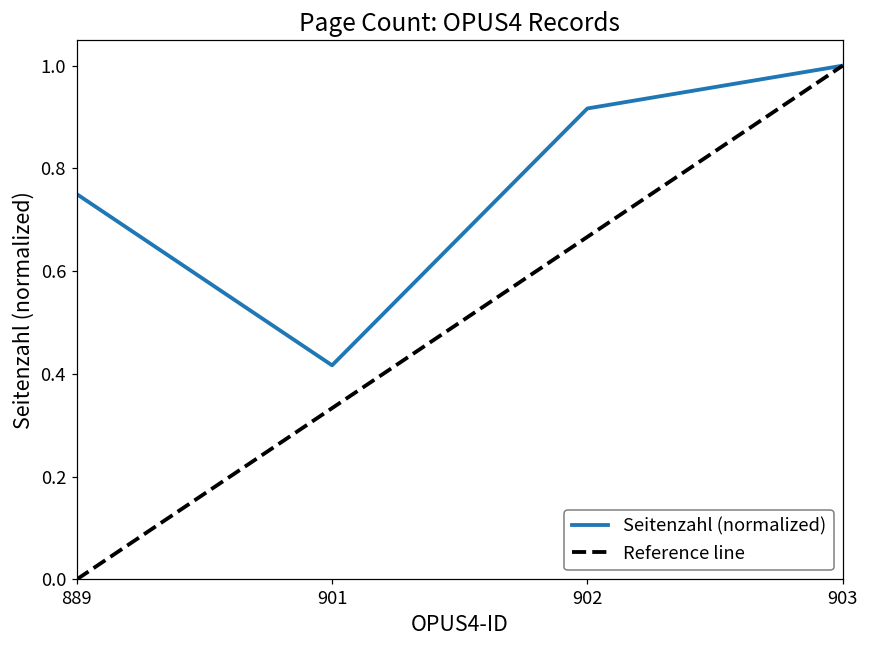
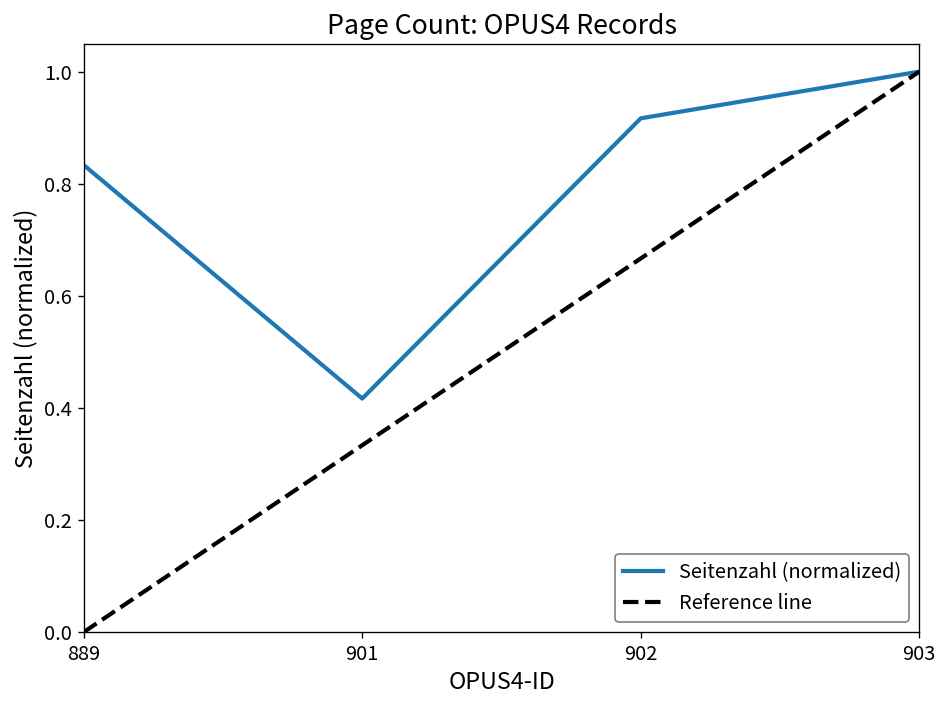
Seitenzahl (normalized), 889: 0.75 -> 0.83
